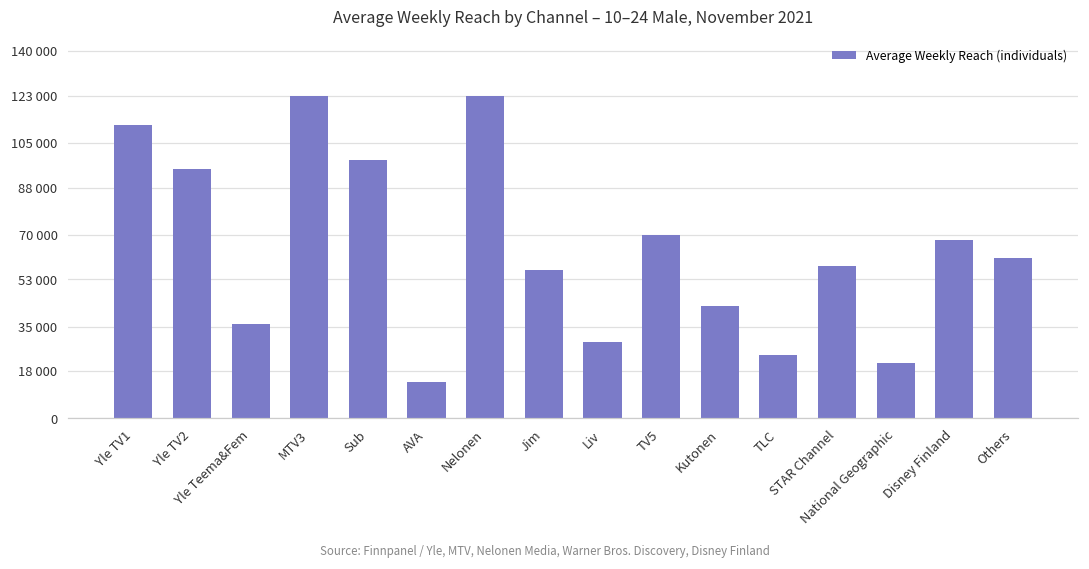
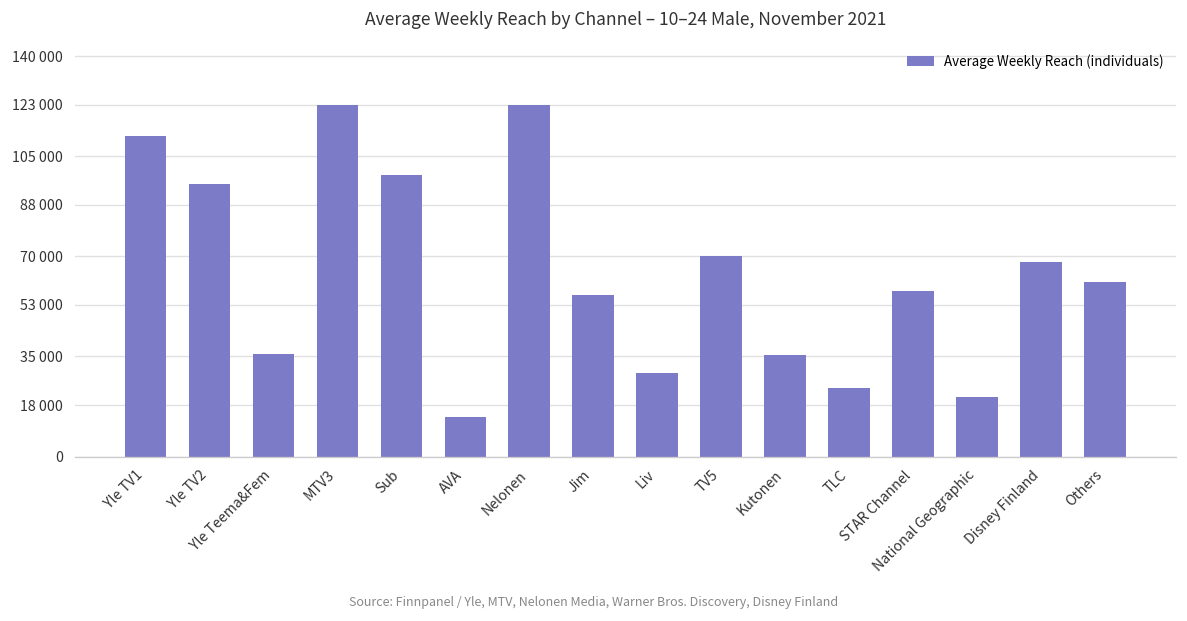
Kutonen: 43000 -> 35000
